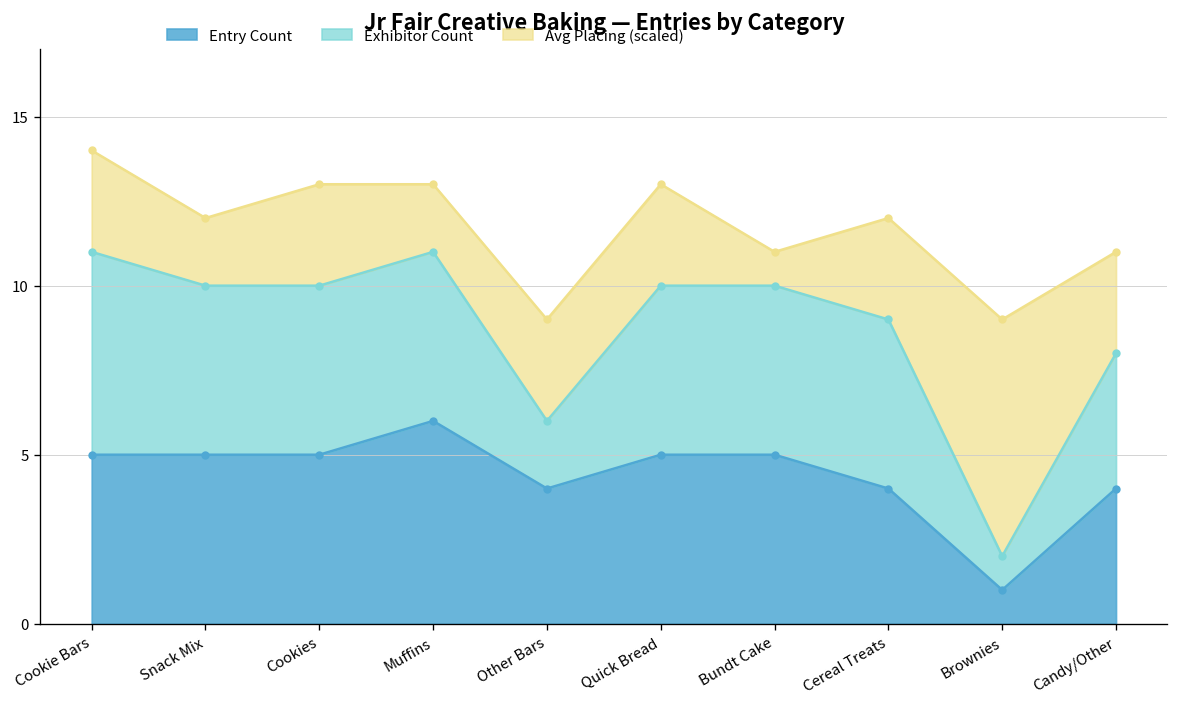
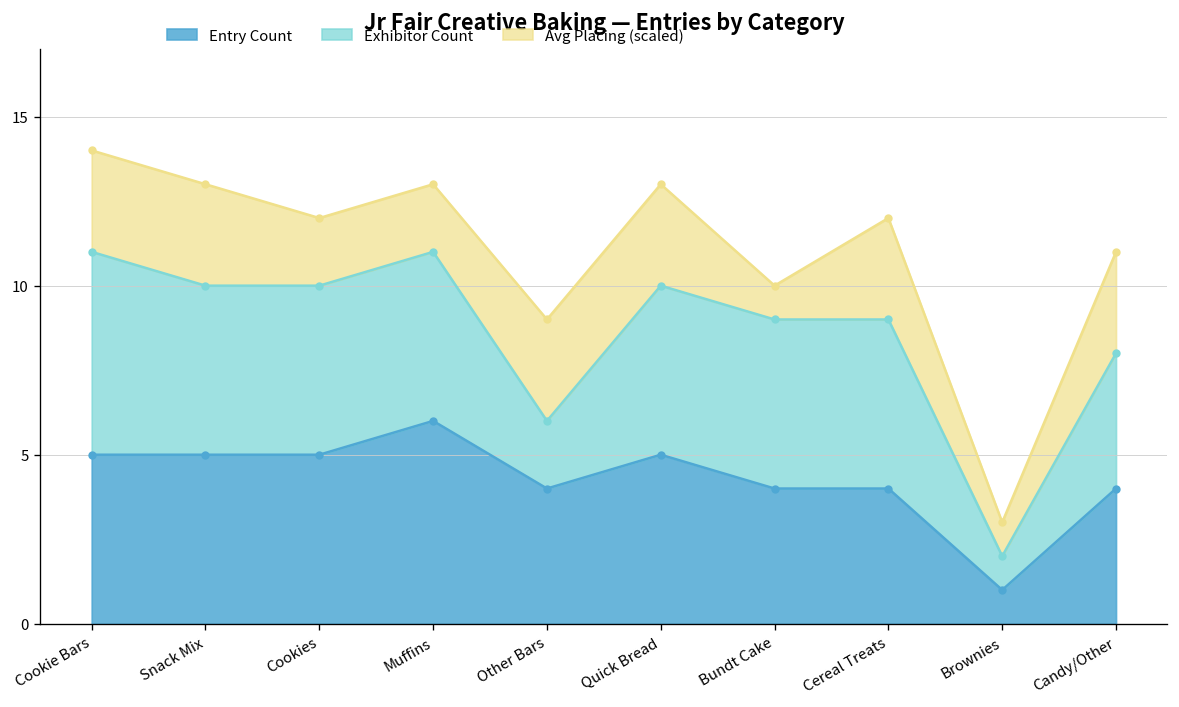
Avg Placing (scaled), Snack Mix: 2 -> 3
Avg Placing (scaled), Cookies: 3 -> 2
Entry Count, Bundt Cake: 5 -> 4
Avg Placing (scaled), Brownies: 7 -> 1
